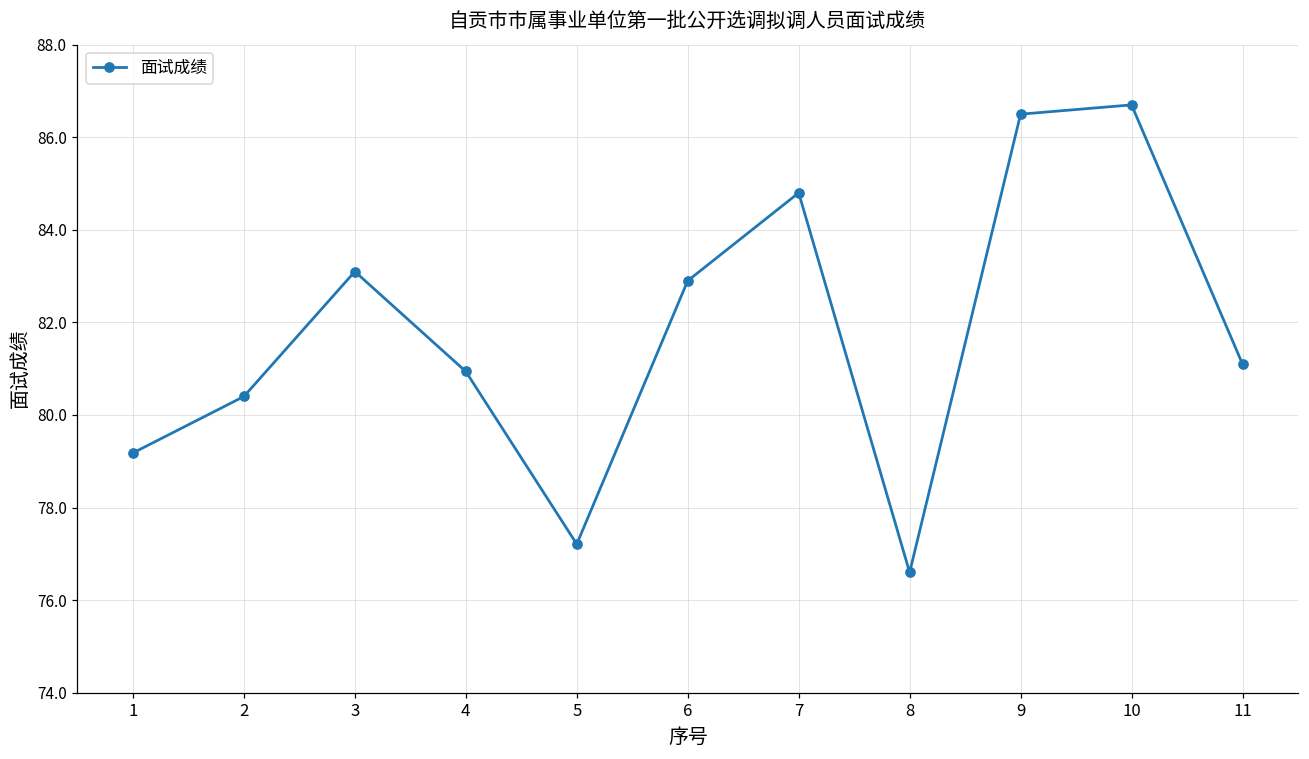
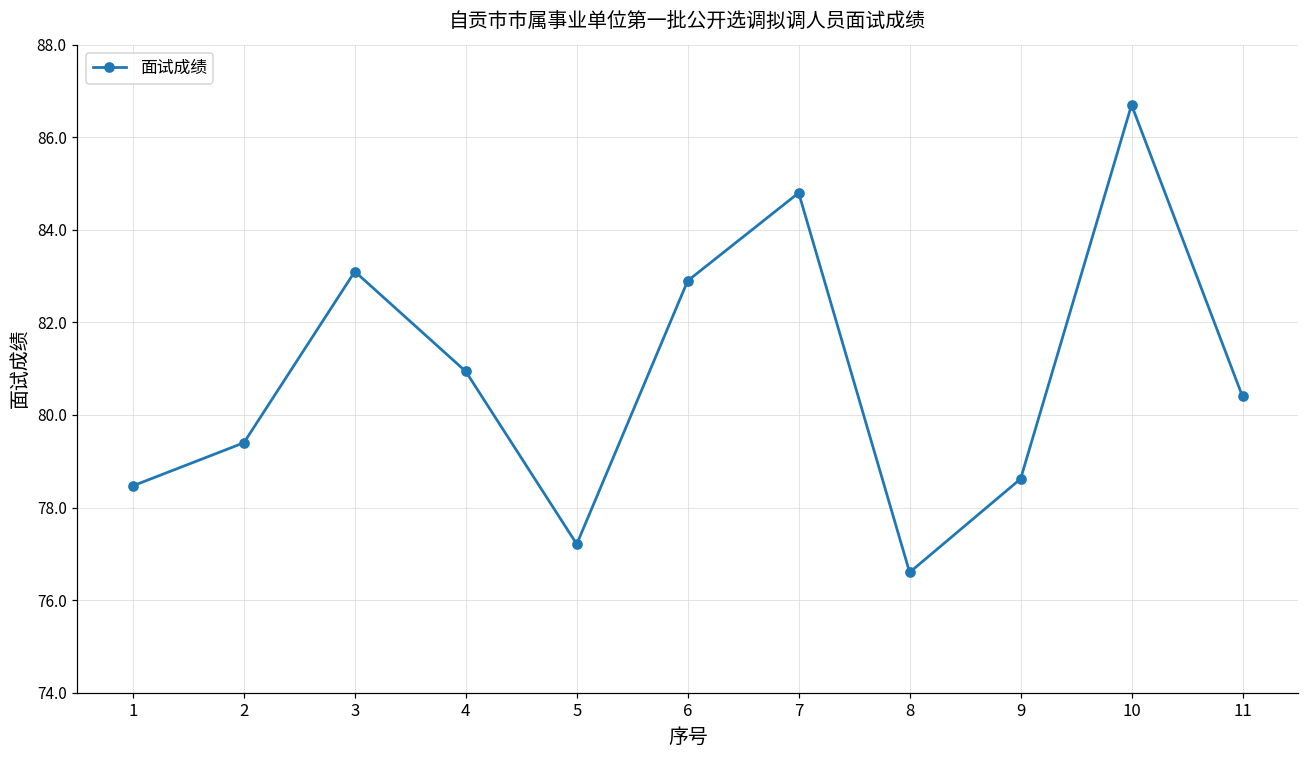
1: 79.2 -> 78.5
2: 80.4 -> 79.4
9: 86.5 -> 78.6
11: 81.1 -> 80.4
